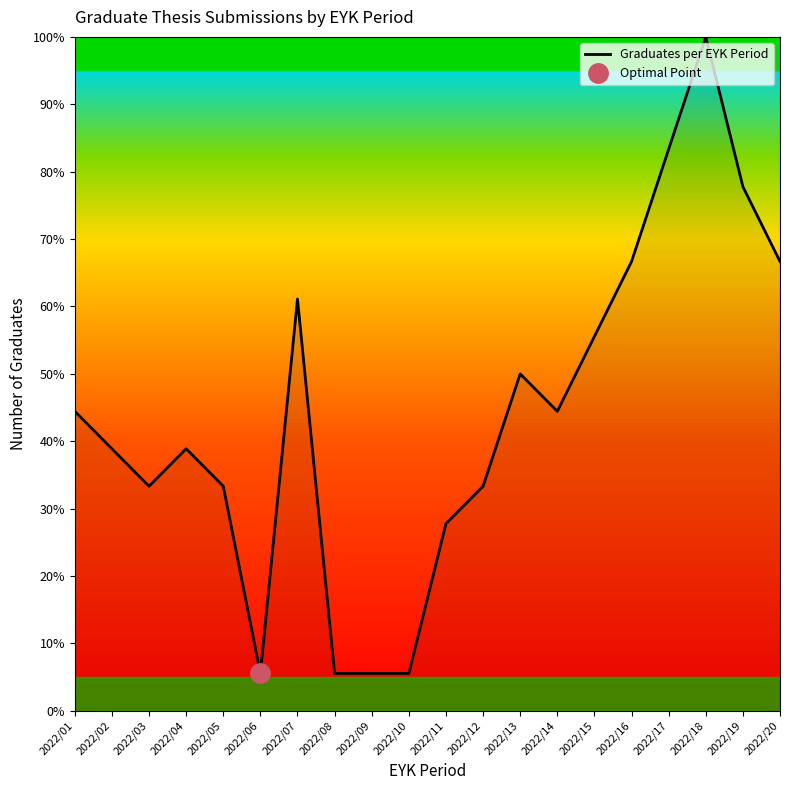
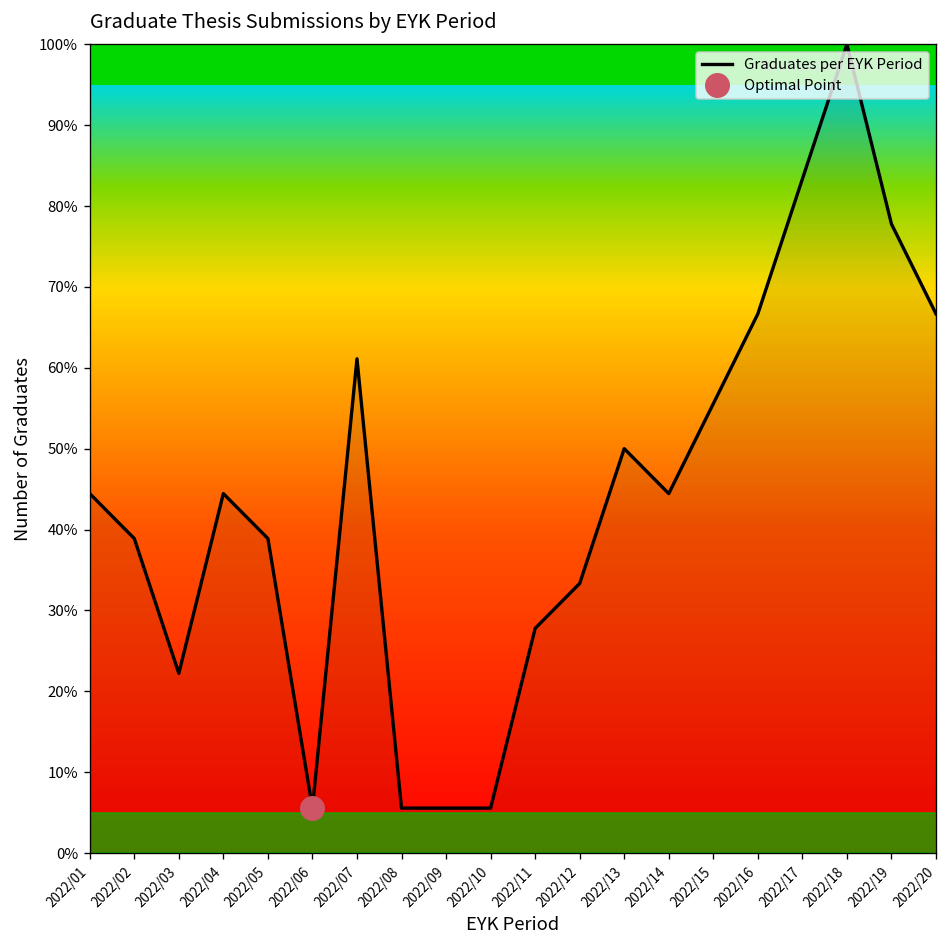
Graduates per EYK Period, 2022/03: 33% -> 22%
Graduates per EYK Period, 2022/04: 39% -> 44%
Graduates per EYK Period, 2022/05: 33% -> 39%
